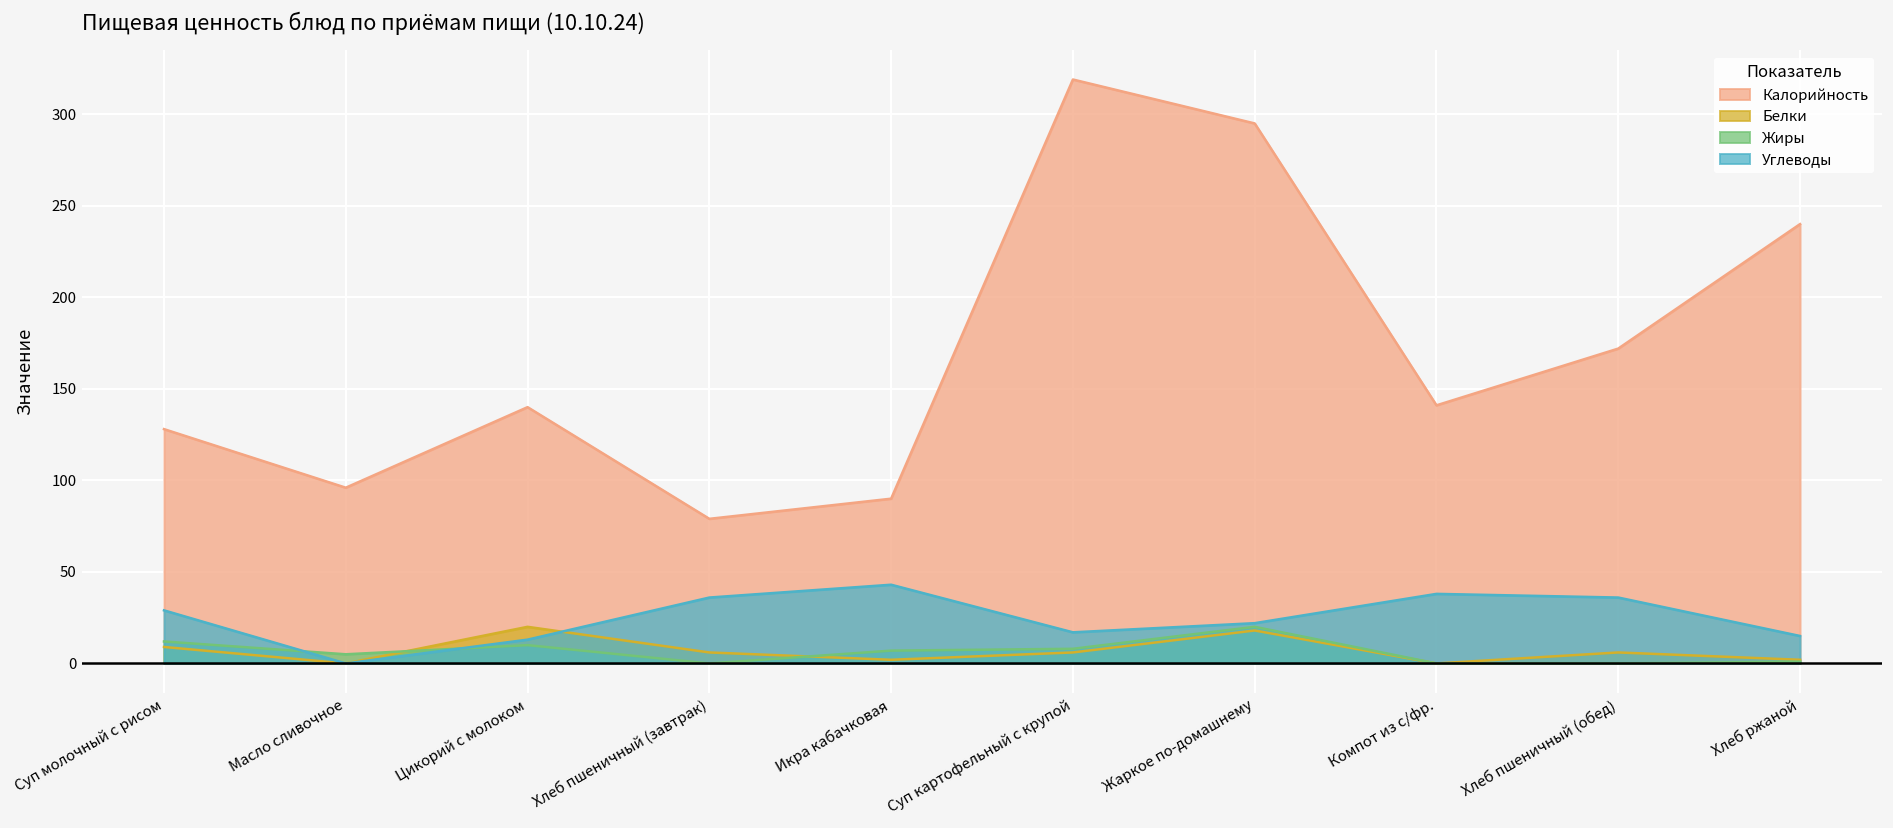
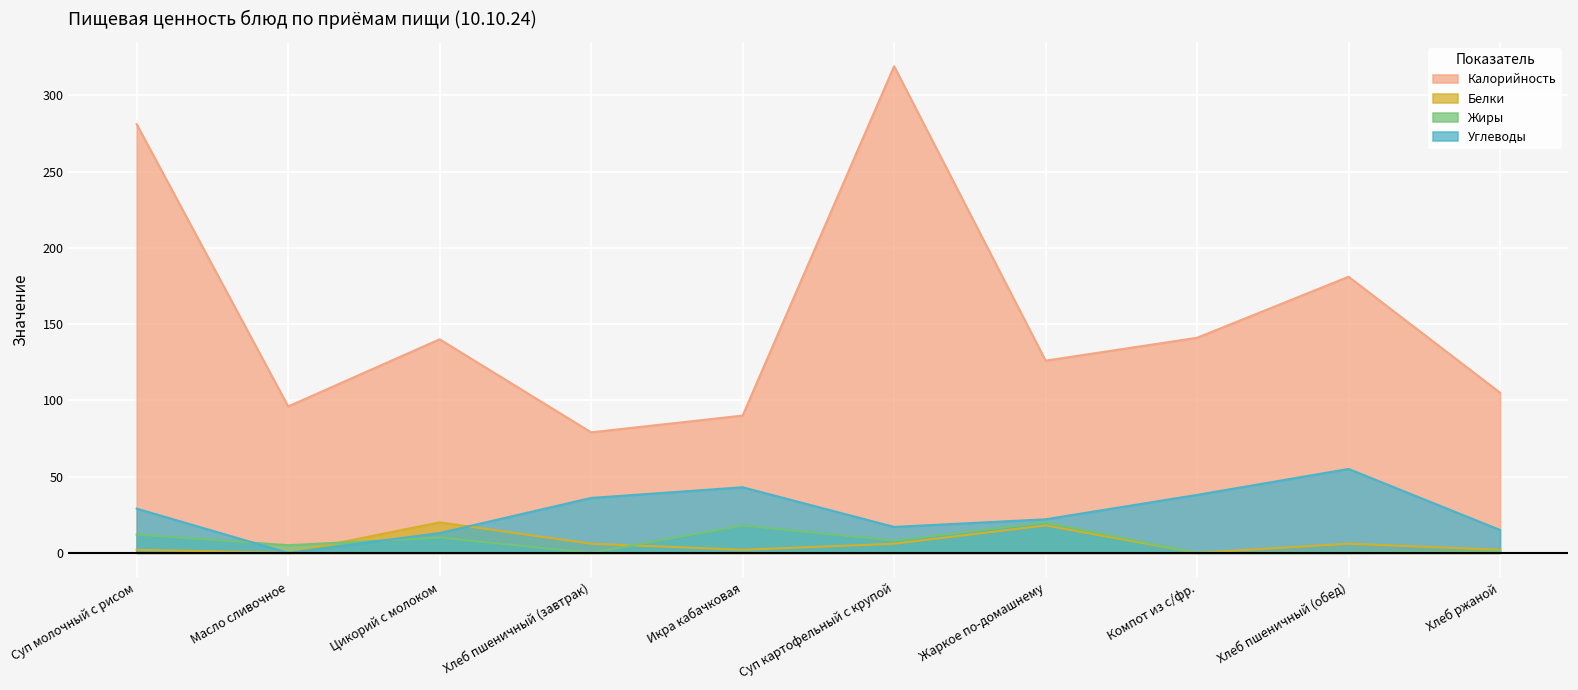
Калорийность, Суп молочный с рисом: 128 -> 281
Белки, Суп молочный с рисом: 9 -> 2
Жиры, Икра кабачковая: 7 -> 18
Калорийность, Жаркое по-домашнему: 295 -> 126
Калорийность, Хлеб пшеничный (обед): 172 -> 181
Углеводы, Хлеб пшеничный (обед): 36 -> 55
Калорийность, Хлеб ржаной: 240 -> 105
